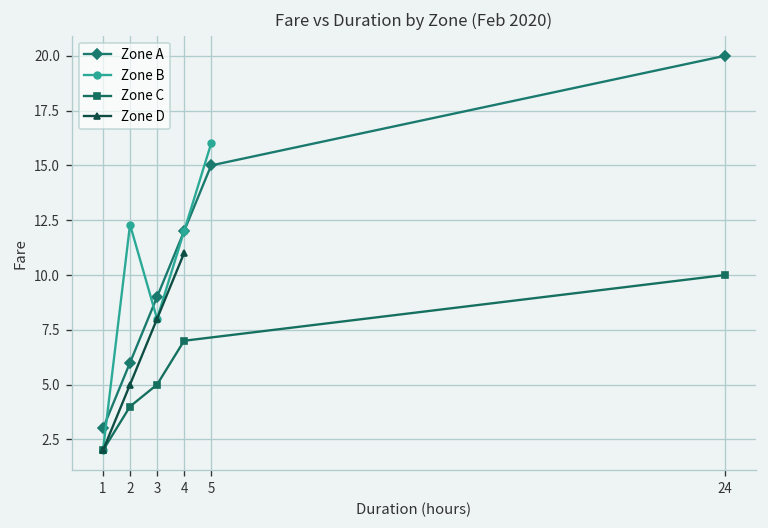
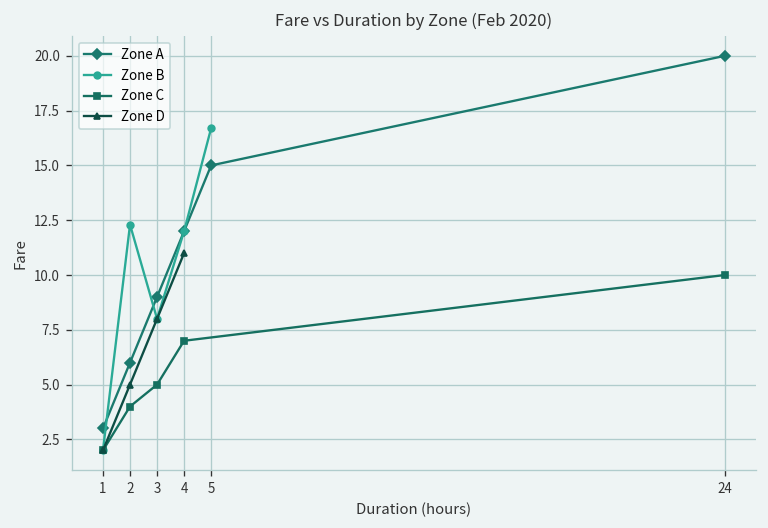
Zone B, 5: 16.0 -> 16.7
